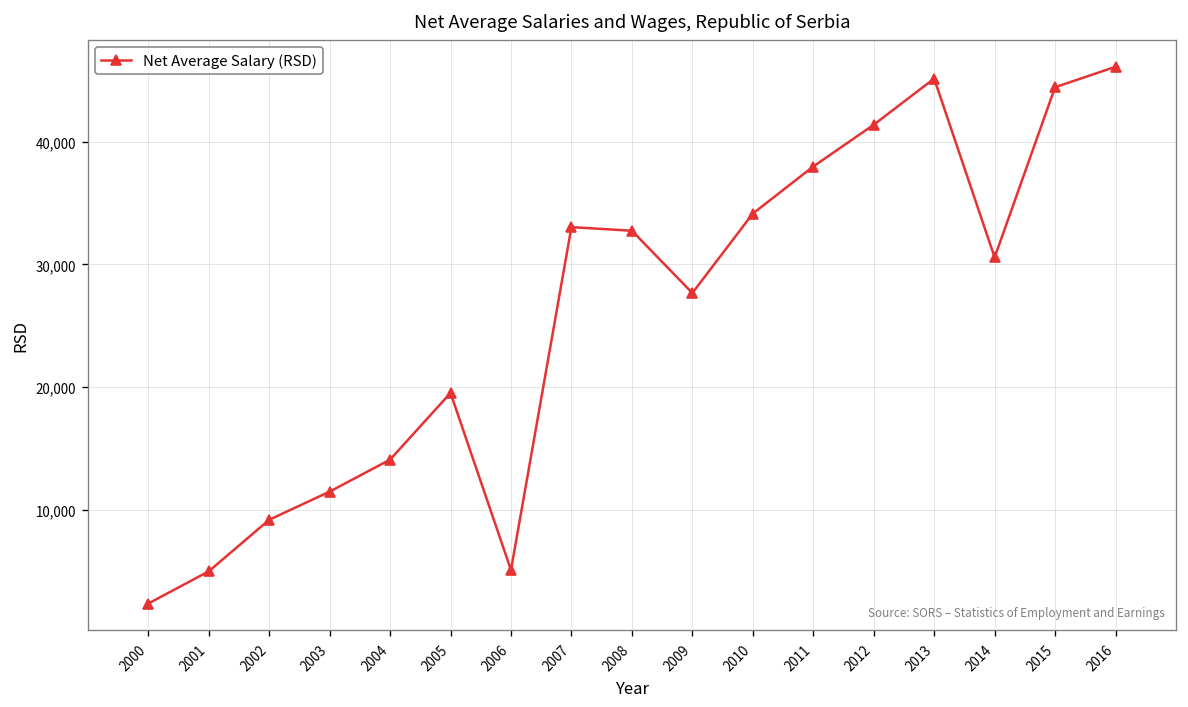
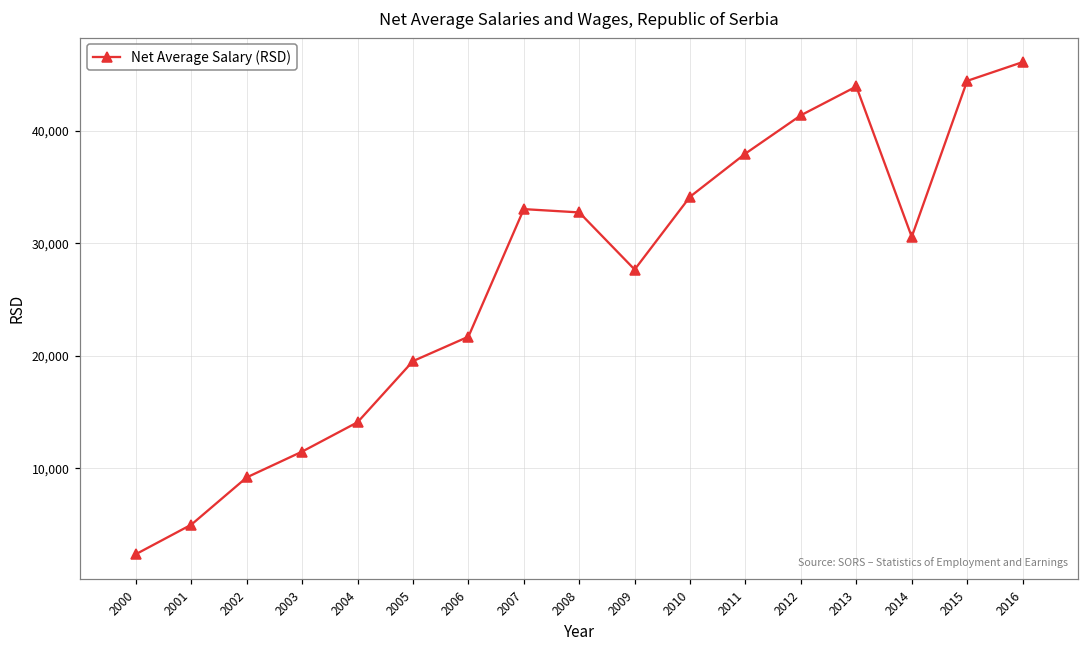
2006: 5,100 -> 21,700
2013: 45,100 -> 43,900
